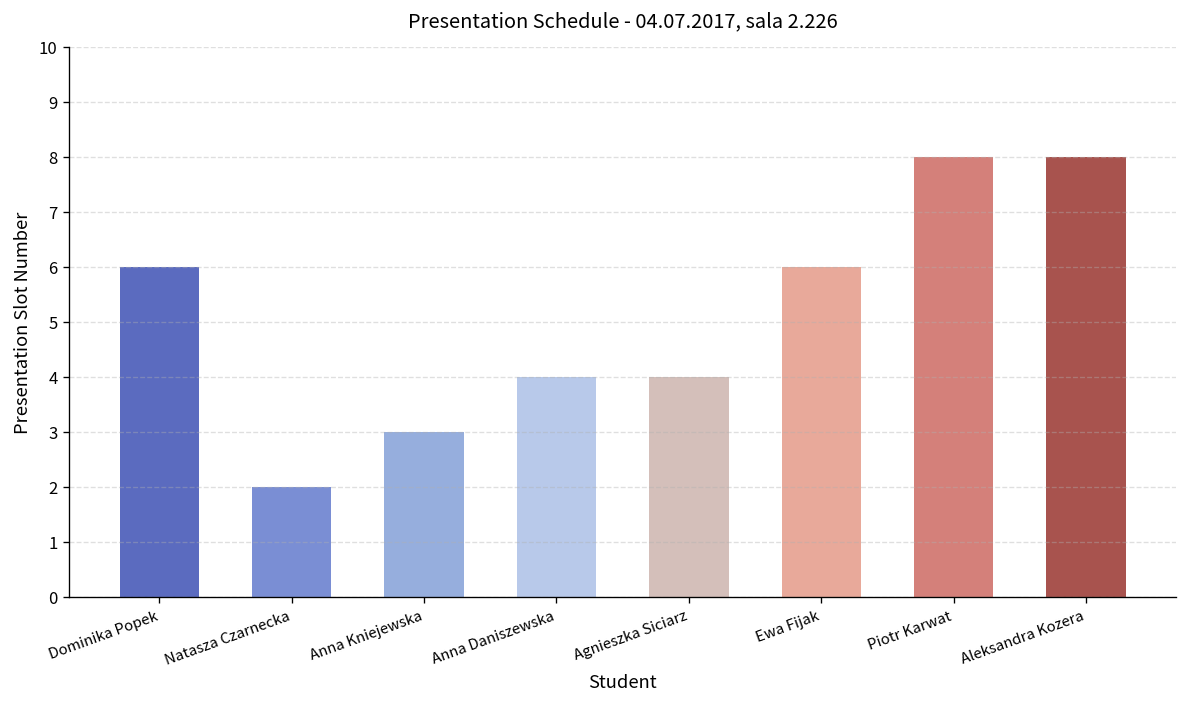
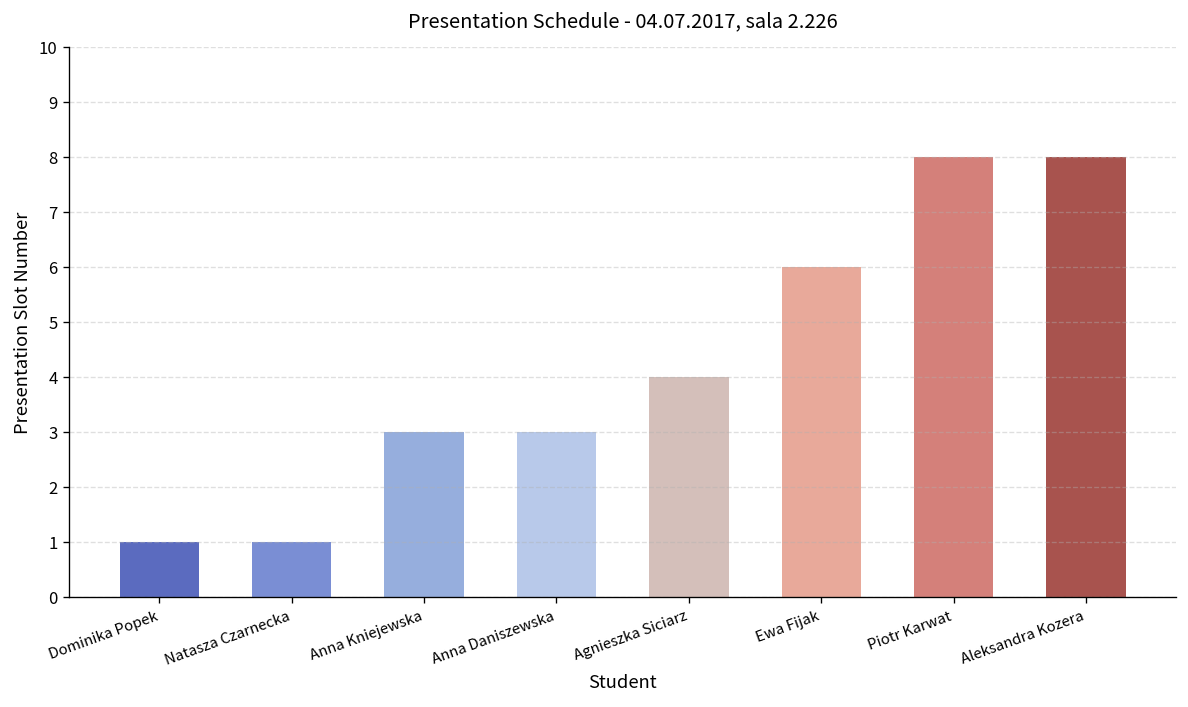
Dominika Popek: 6 -> 1
Natasza Czarnecka: 2 -> 1
Anna Daniszewska: 4 -> 3
